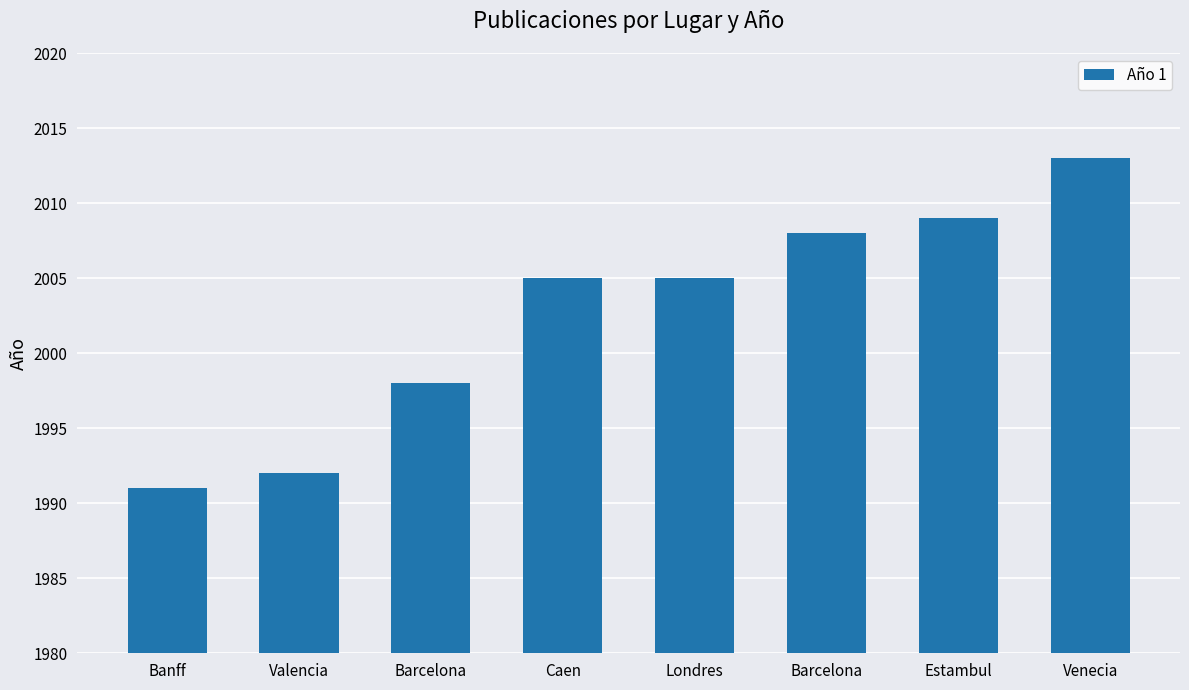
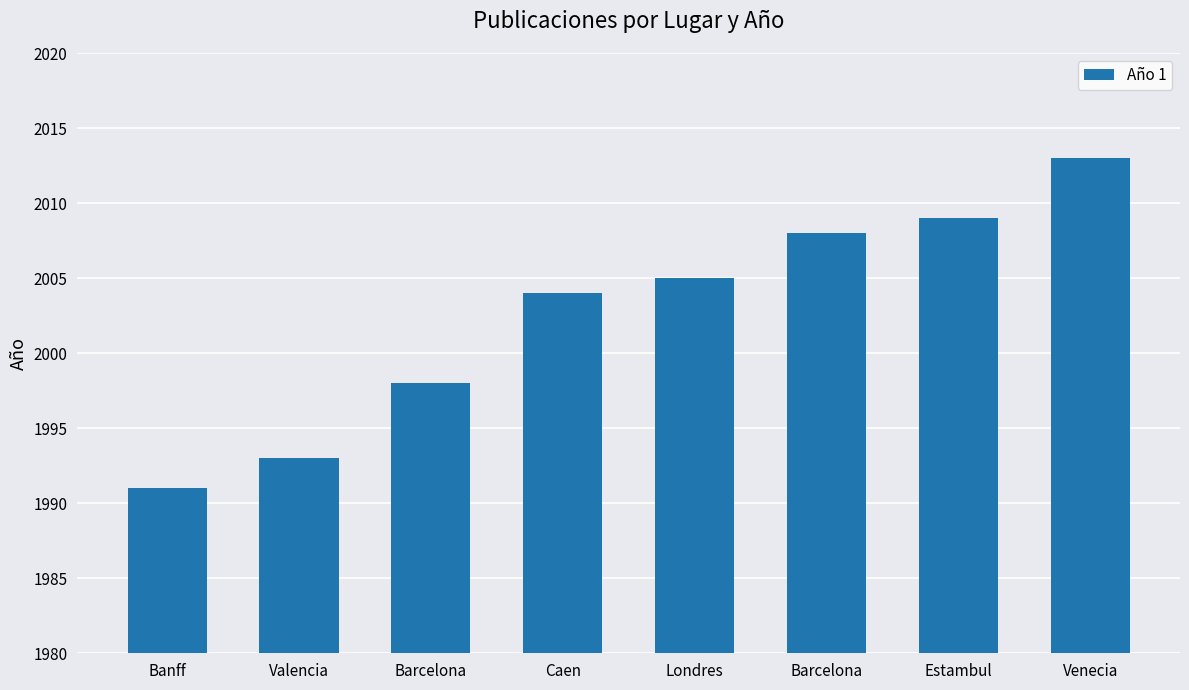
Valencia: 1992 -> 1993
Caen: 2005 -> 2004
